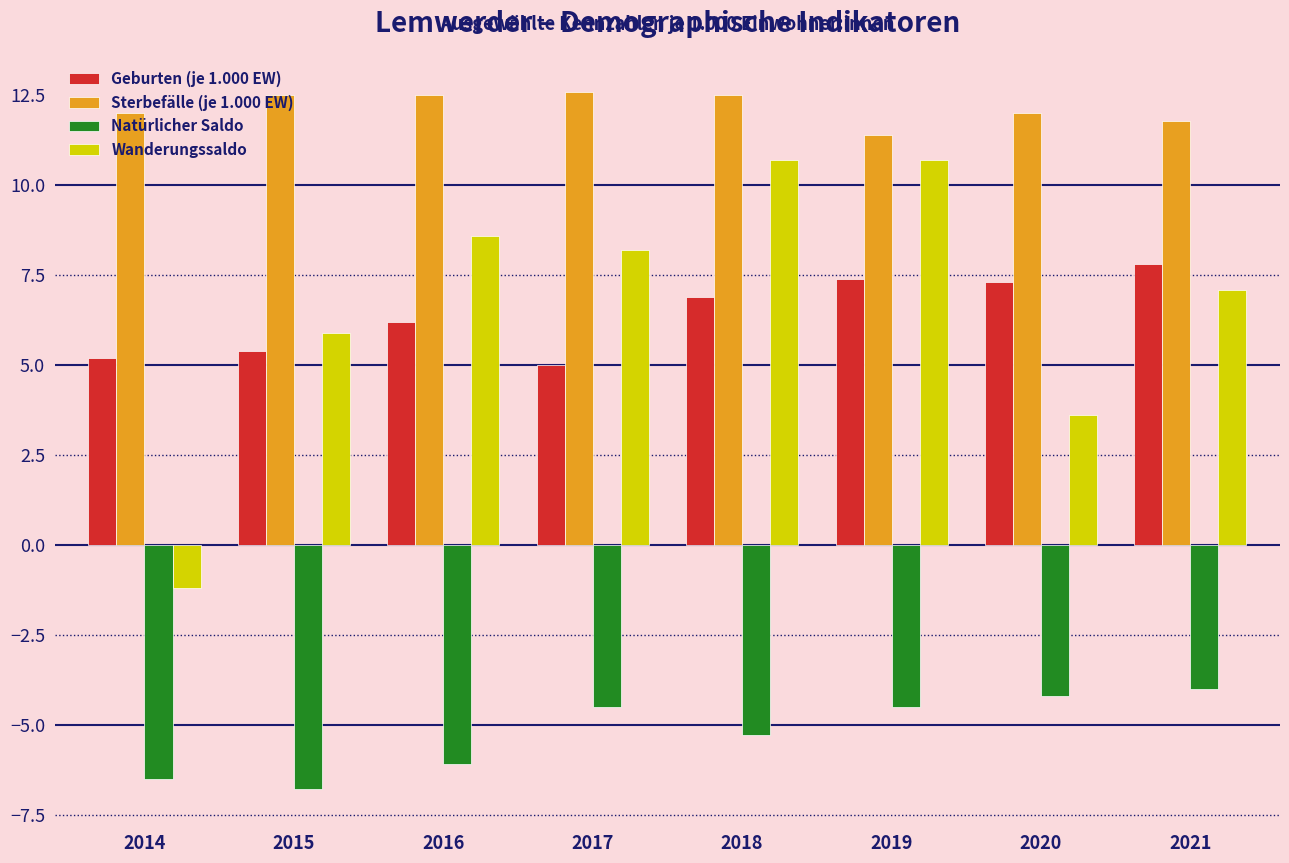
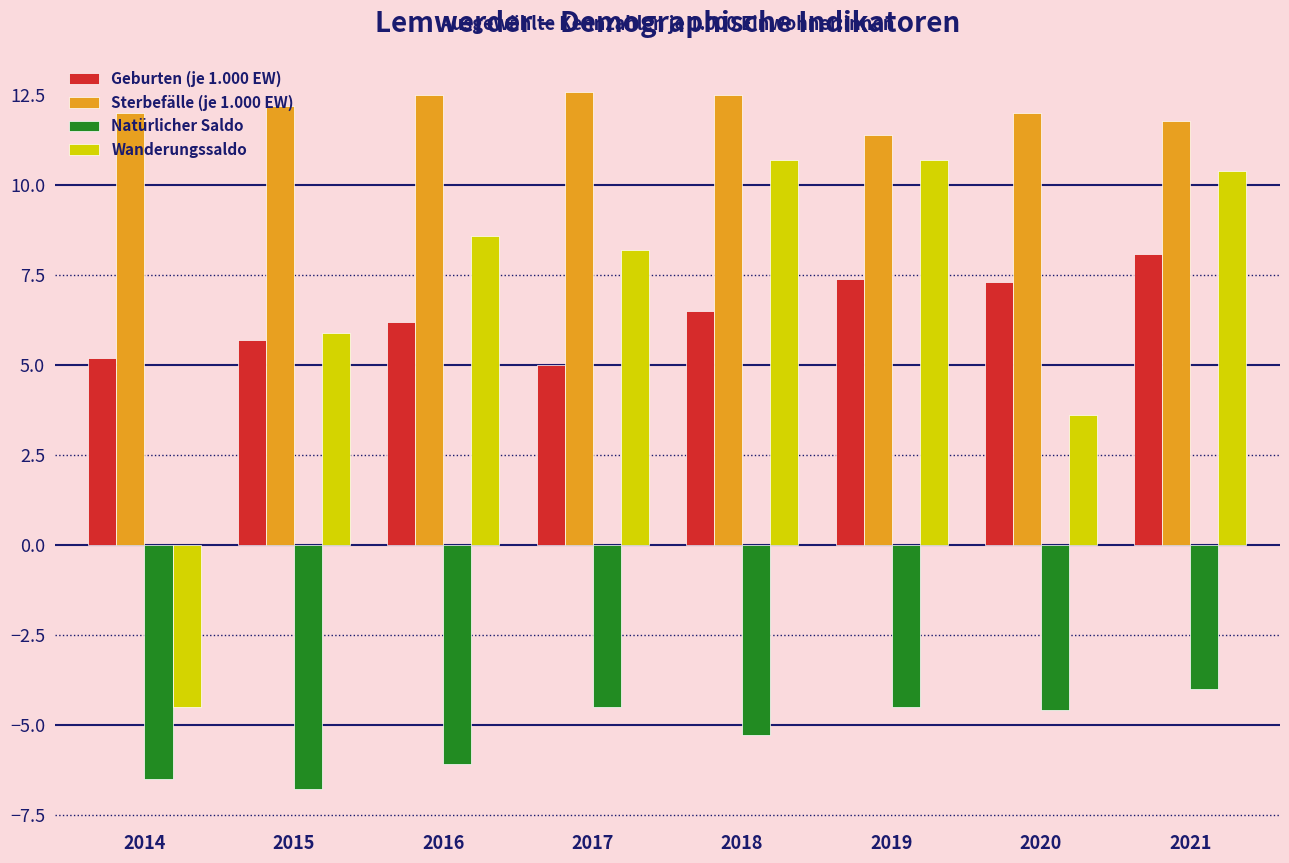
Wanderungssaldo, 2014: -1.2 -> -4.5
Geburten (je 1.000 EW), 2015: 5.4 -> 5.7
Sterbefälle (je 1.000 EW), 2015: 12.5 -> 12.2
Geburten (je 1.000 EW), 2018: 6.9 -> 6.5
Natürlicher Saldo, 2020: -4.2 -> -4.6
Geburten (je 1.000 EW), 2021: 7.8 -> 8.1
Wanderungssaldo, 2021: 7.1 -> 10.4
